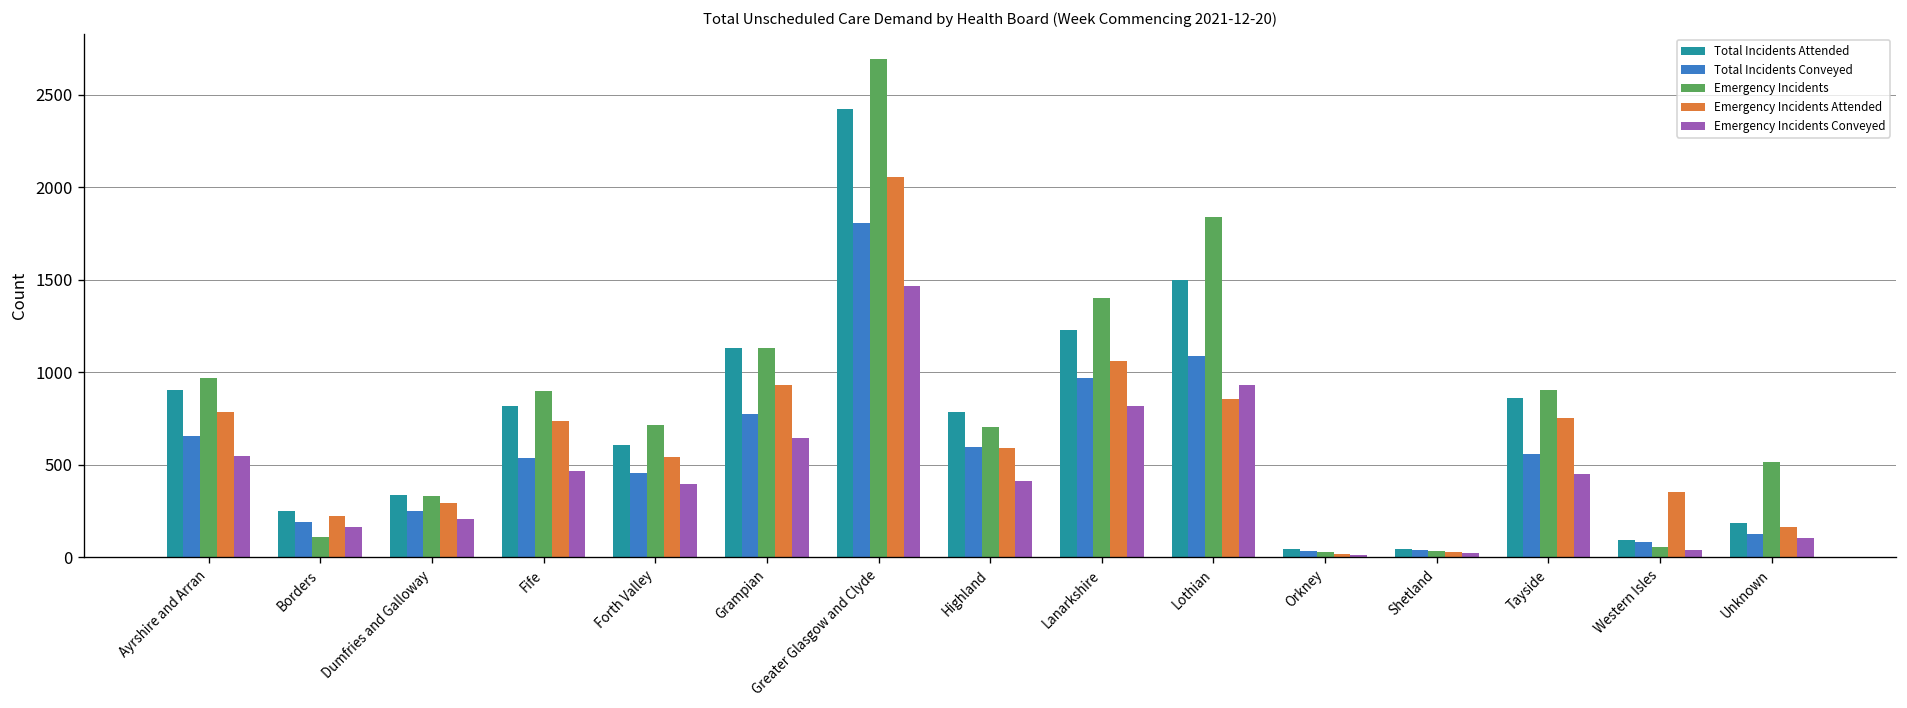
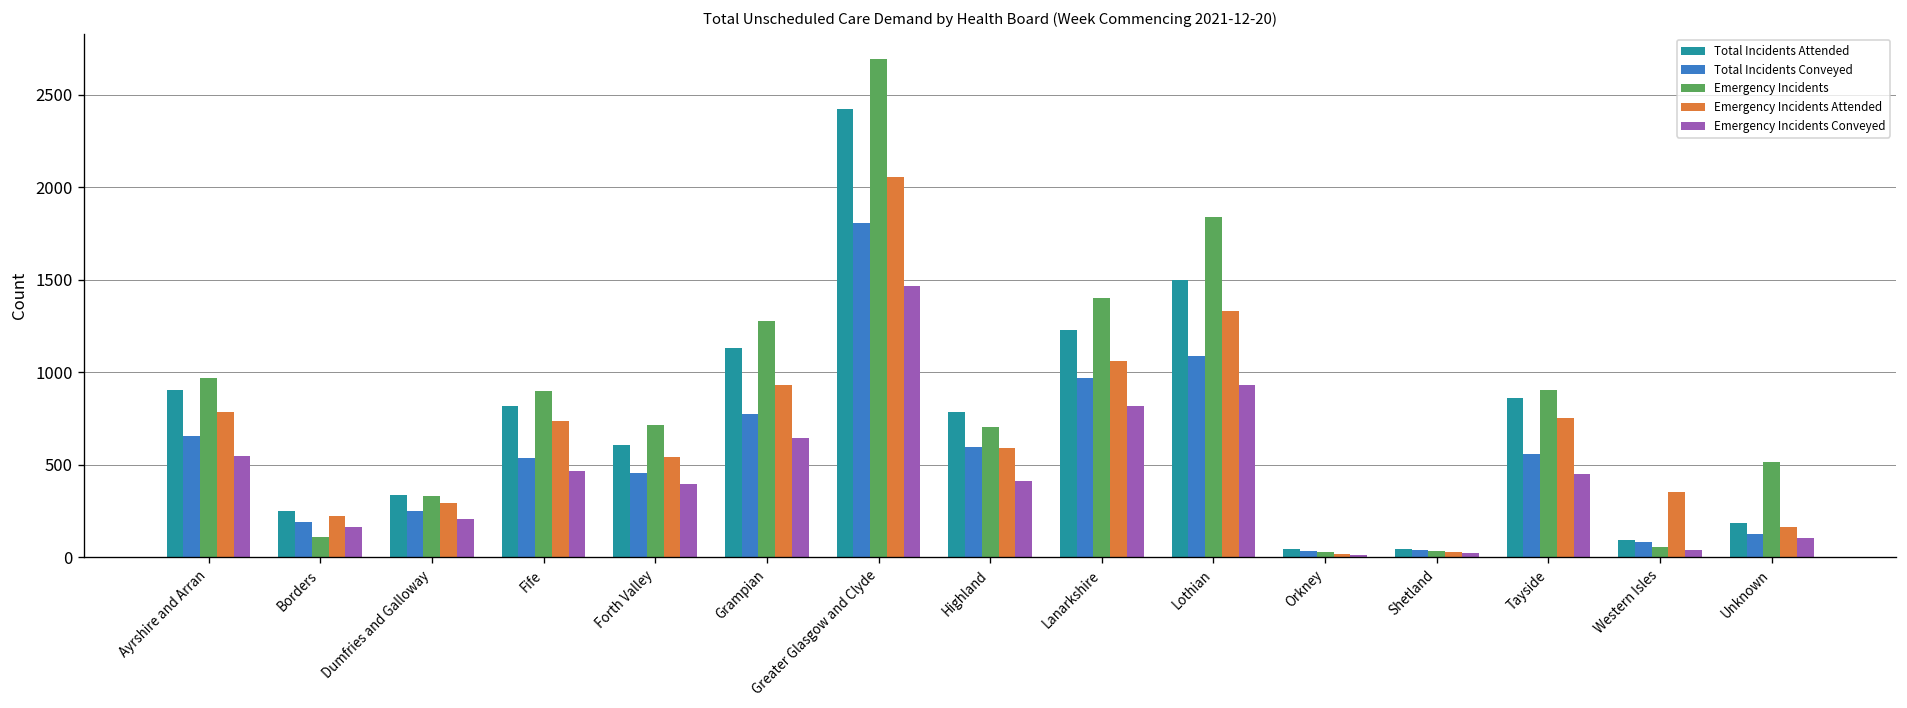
Emergency Incidents, Grampian: 1130 -> 1280
Emergency Incidents Attended, Lothian: 860 -> 1330
